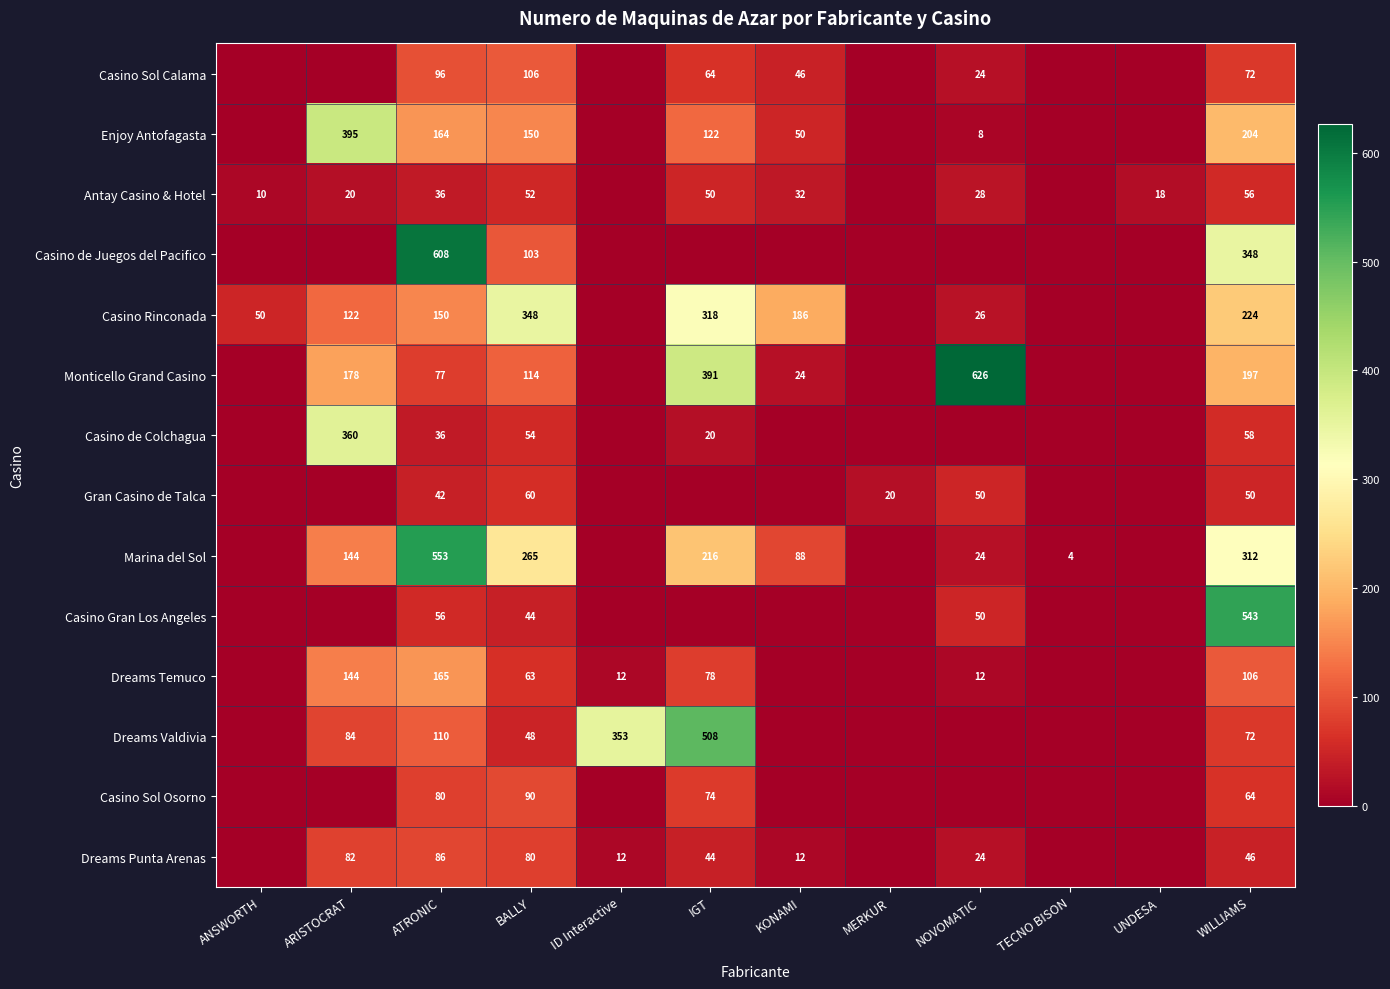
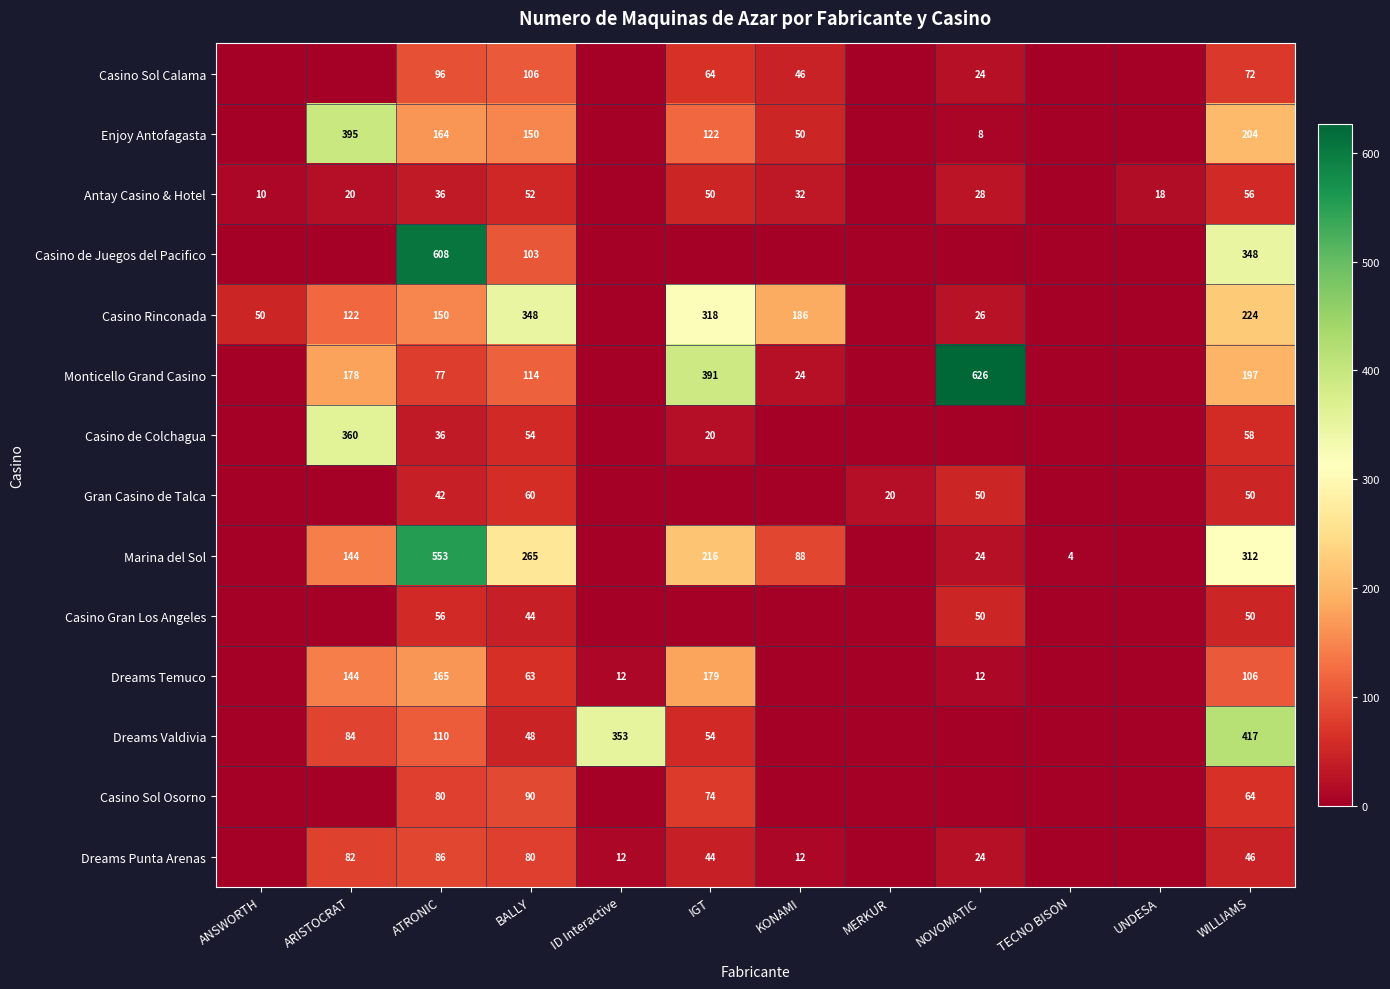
Casino Gran Los Angeles, WILLIAMS: 543 -> 50
Dreams Temuco, IGT: 78 -> 179
Dreams Valdivia, IGT: 508 -> 54
Dreams Valdivia, WILLIAMS: 72 -> 417
